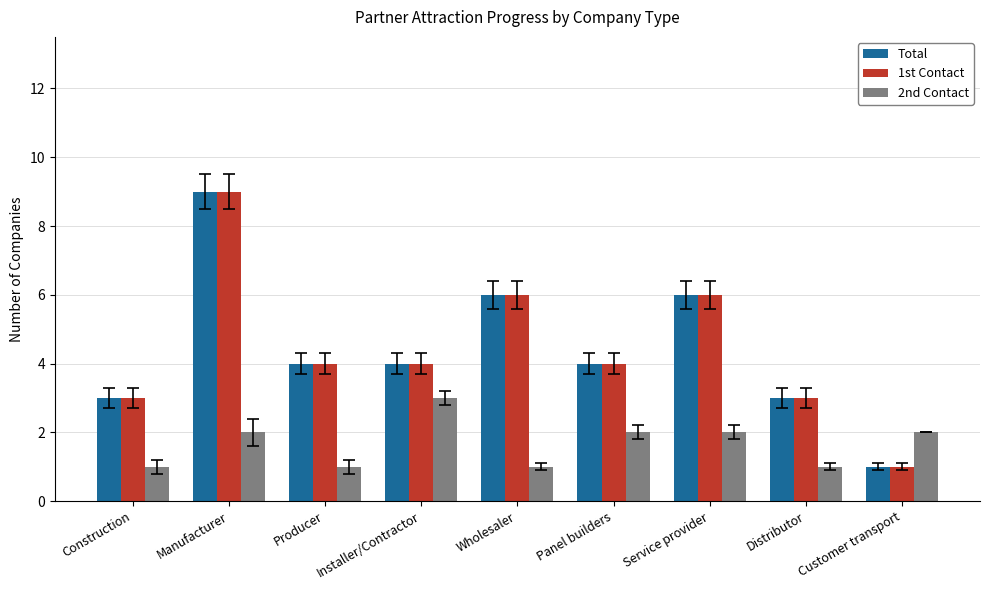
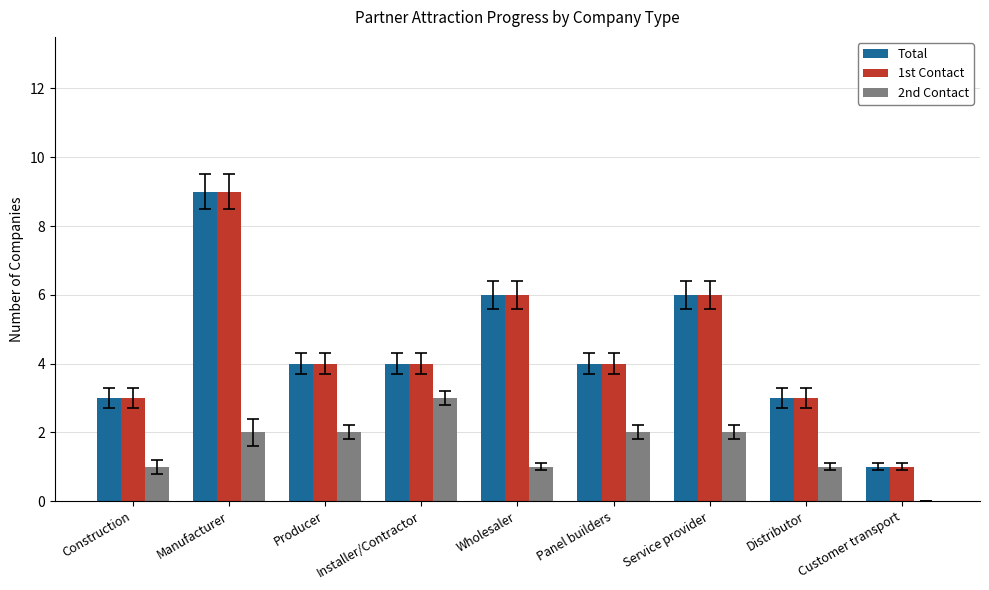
2nd Contact, Producer: 1 -> 2
2nd Contact, Customer transport: 2 -> 0
